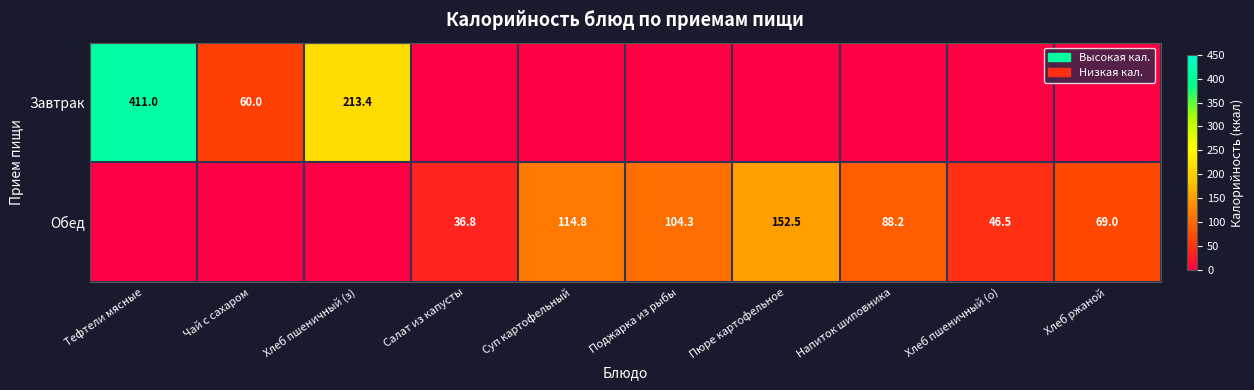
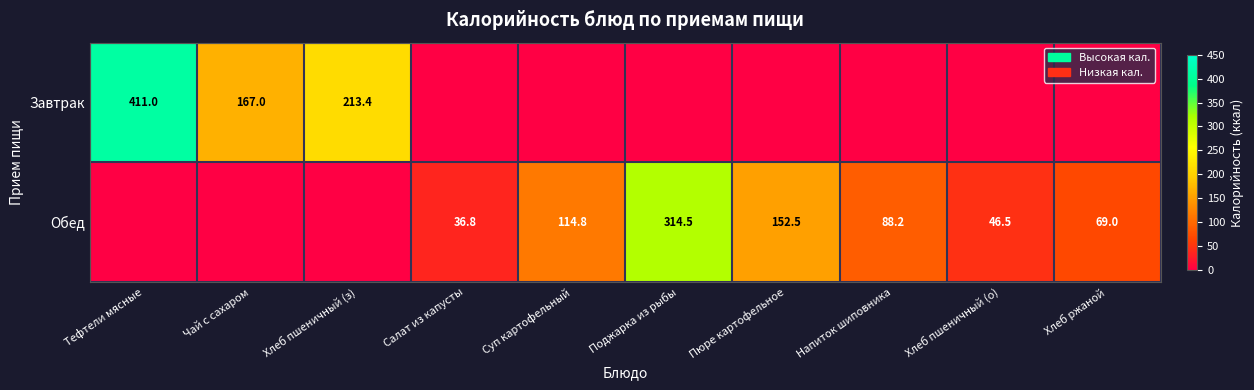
Завтрак, Чай с сахаром: 60.0 -> 167.0
Обед, Поджарка из рыбы: 104.3 -> 314.5
